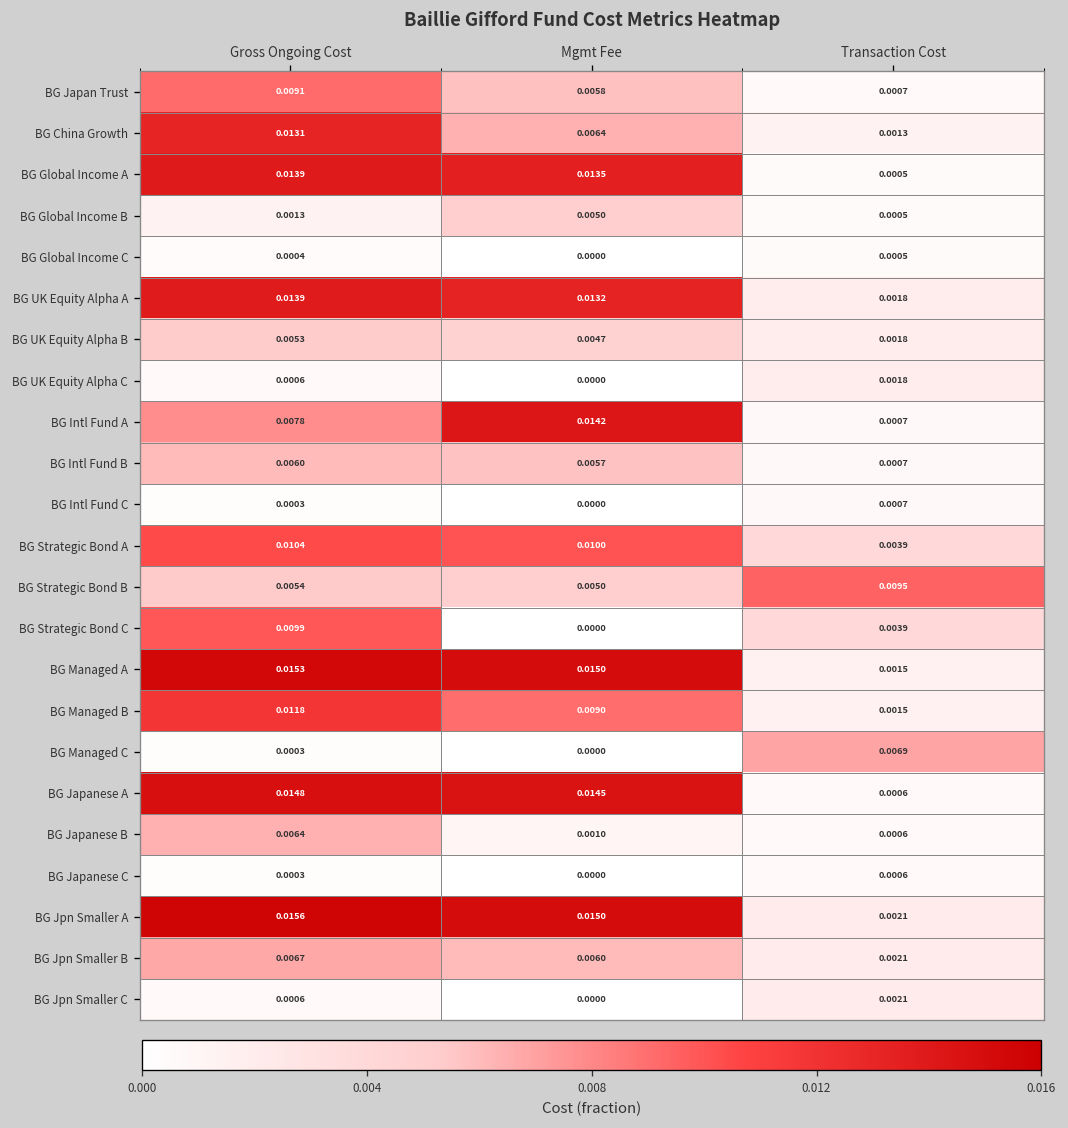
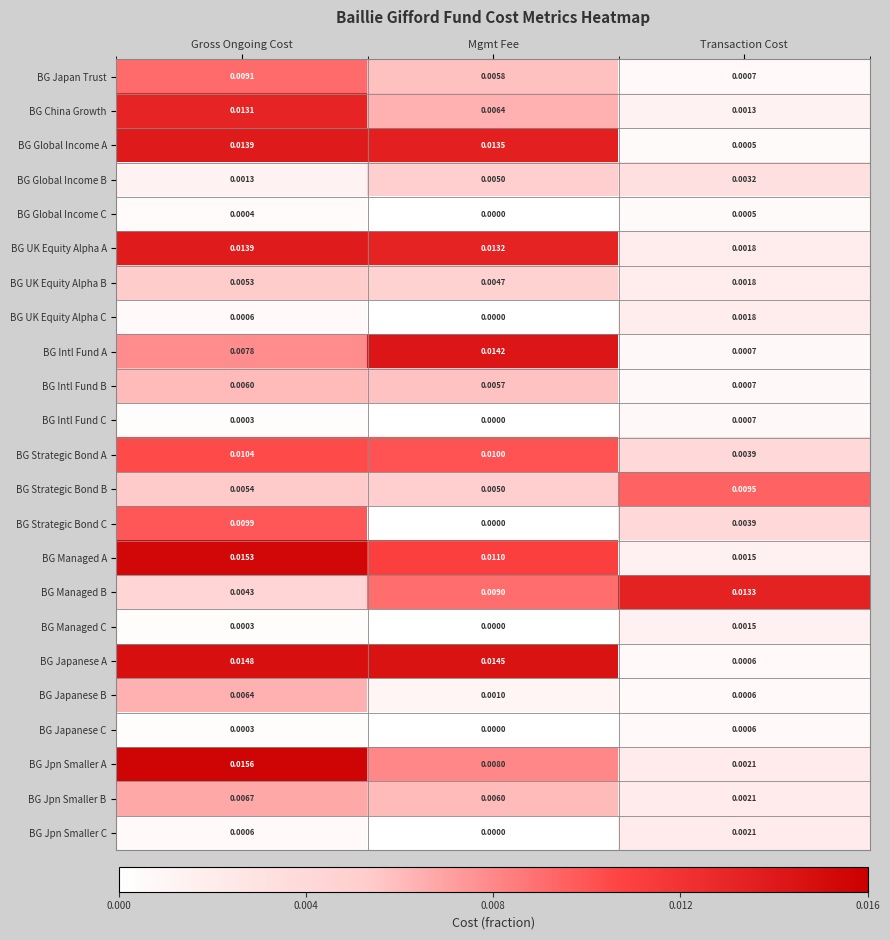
BG Global Income B, Transaction Cost: 0.0005 -> 0.0032
BG Managed A, Mgmt Fee: 0.0150 -> 0.0110
BG Managed B, Gross Ongoing Cost: 0.0118 -> 0.0043
BG Managed B, Transaction Cost: 0.0015 -> 0.0133
BG Managed C, Transaction Cost: 0.0069 -> 0.0015
BG Jpn Smaller A, Mgmt Fee: 0.0150 -> 0.0080
